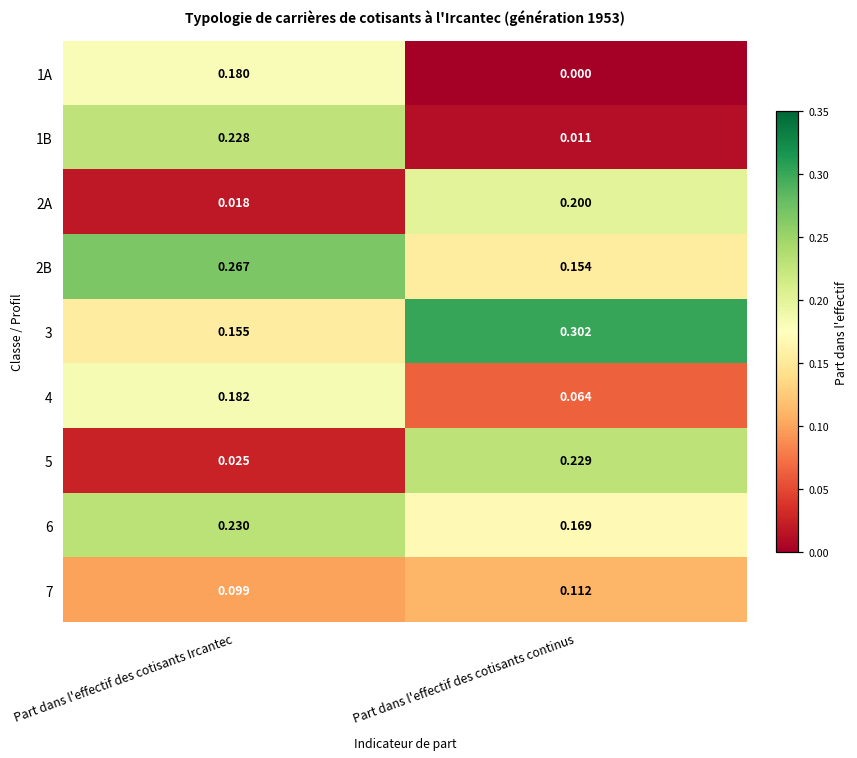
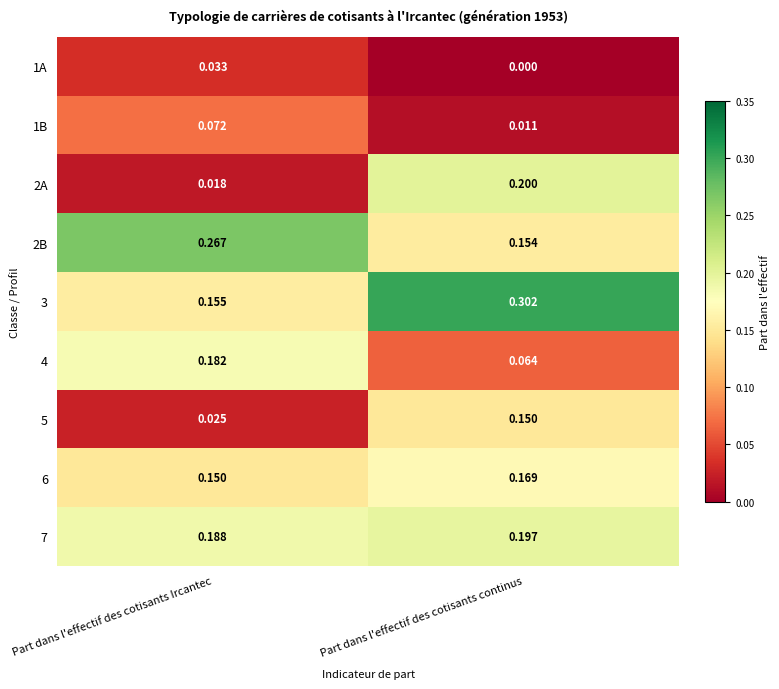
1A, Part dans l'effectif des cotisants Ircantec: 0.180 -> 0.033
1B, Part dans l'effectif des cotisants Ircantec: 0.228 -> 0.072
5, Part dans l'effectif des cotisants continus: 0.229 -> 0.150
6, Part dans l'effectif des cotisants Ircantec: 0.230 -> 0.150
7, Part dans l'effectif des cotisants Ircantec: 0.099 -> 0.188
7, Part dans l'effectif des cotisants continus: 0.112 -> 0.197
